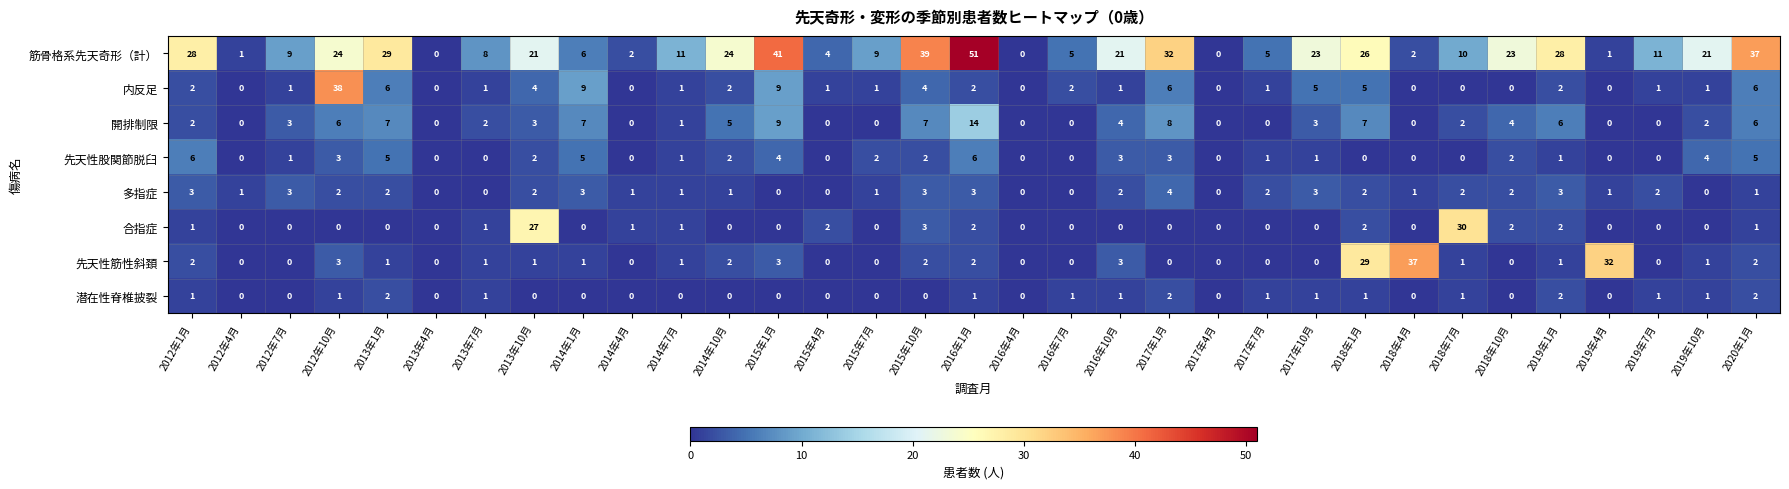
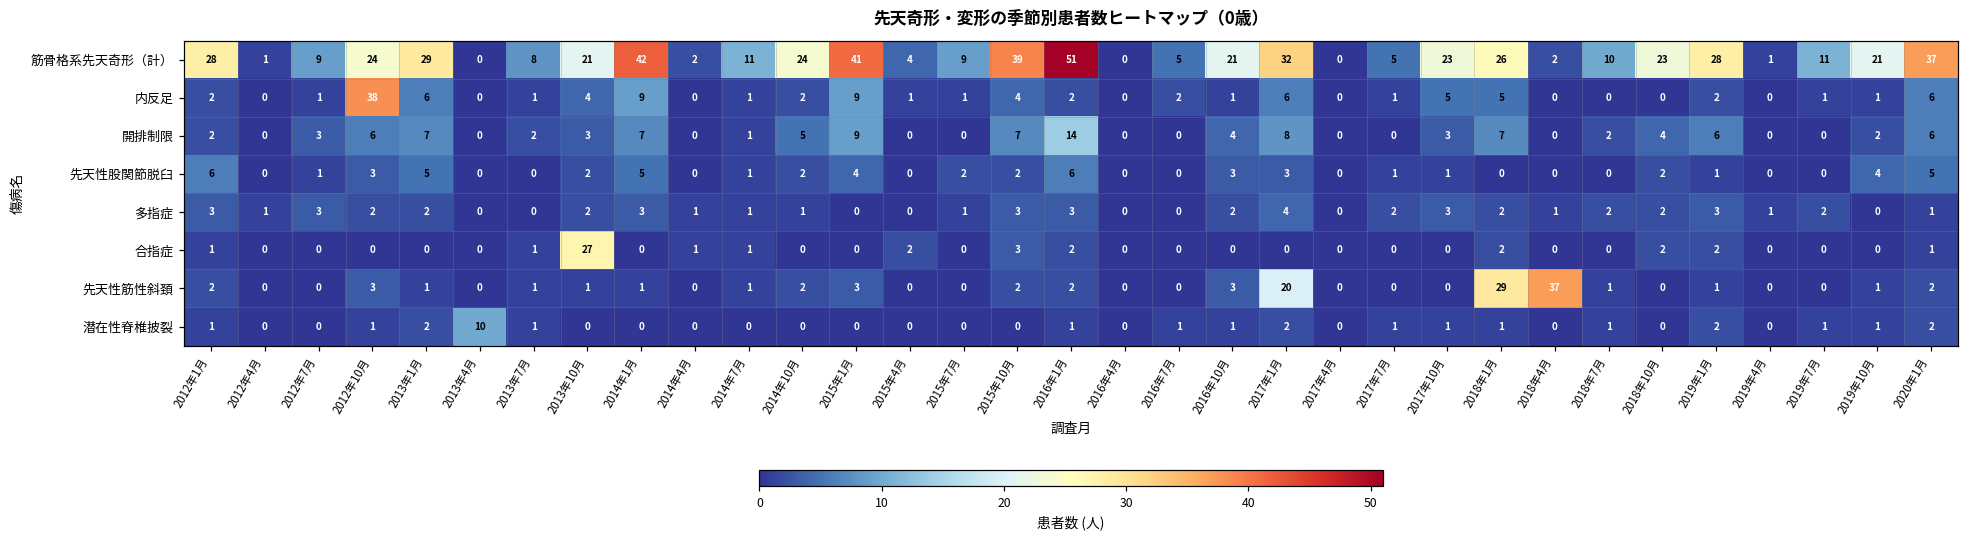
筋骨格系先天奇形（計）, 2014年1月: 6 -> 42
合指症, 2018年7月: 30 -> 0
先天性筋性斜頚, 2017年1月: 0 -> 20
先天性筋性斜頚, 2019年4月: 32 -> 0
潜在性脊椎披裂, 2013年4月: 0 -> 10
